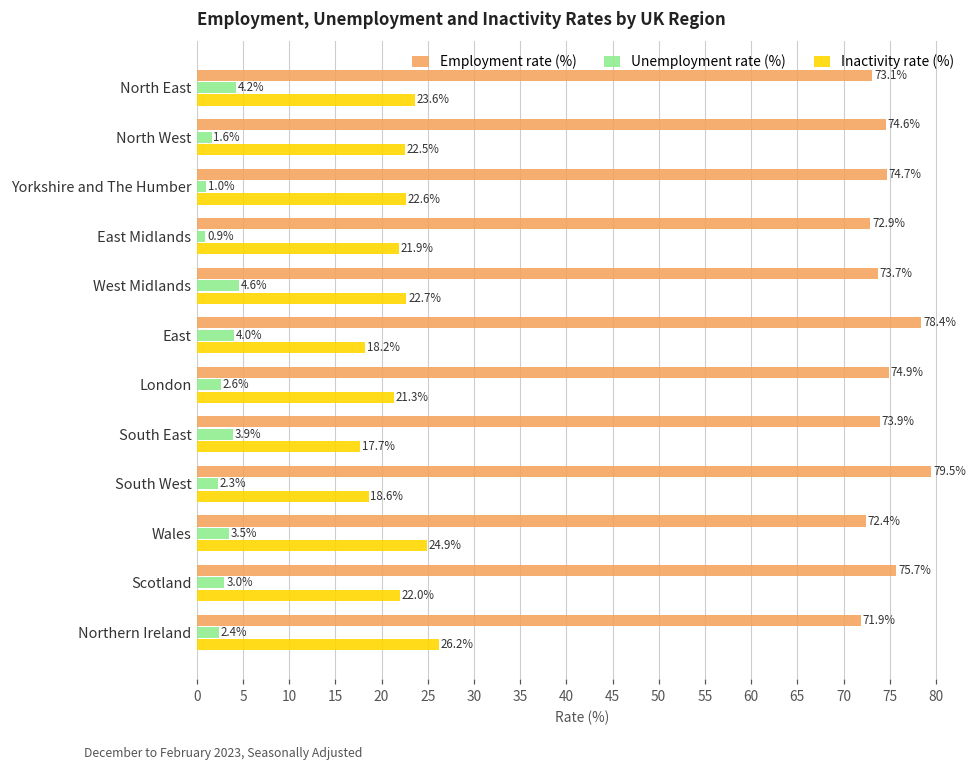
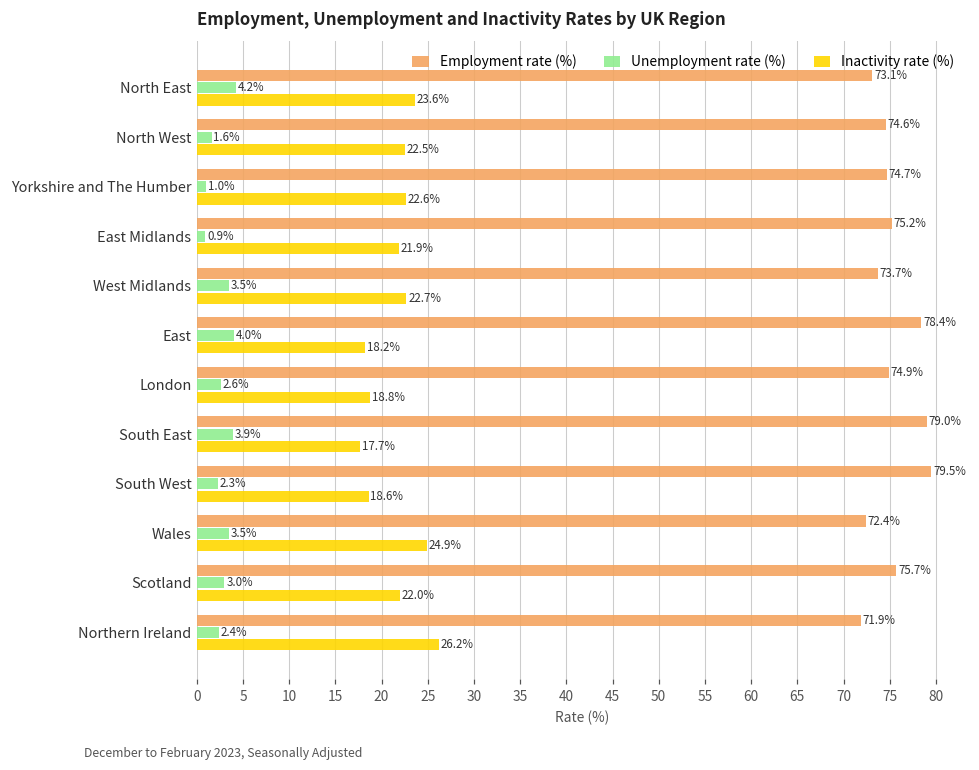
Employment rate (%), East Midlands: 72.9% -> 75.2%
Unemployment rate (%), West Midlands: 4.6% -> 3.5%
Inactivity rate (%), London: 21.3% -> 18.8%
Employment rate (%), South East: 73.9% -> 79.0%
